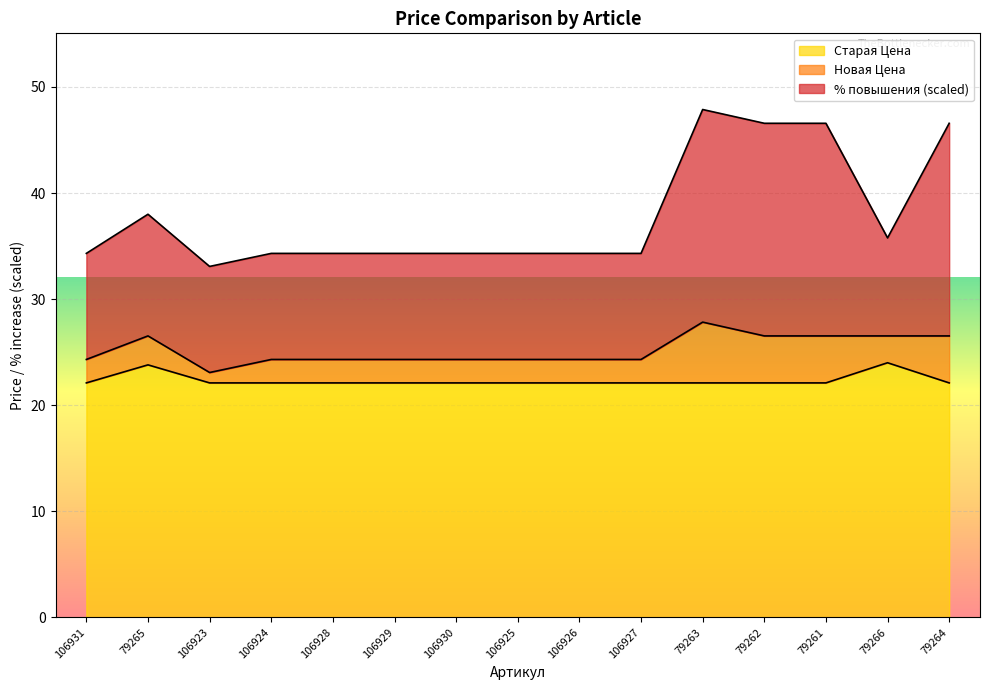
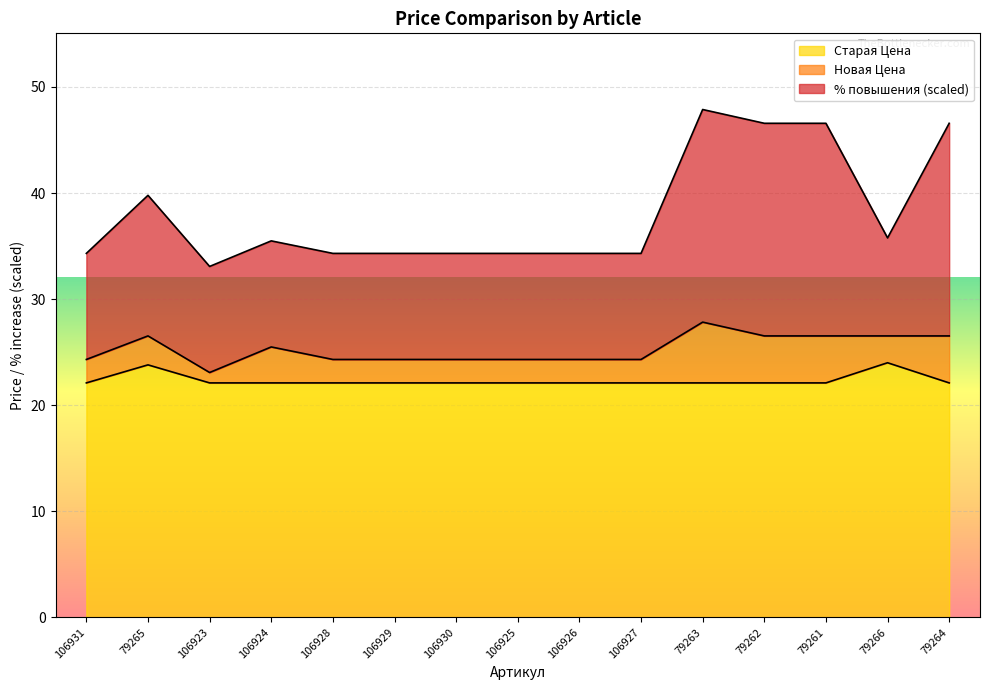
% повышения (scaled), 79265: 11.5 -> 13.3
Новая Цена, 106924: 24.3 -> 25.5
